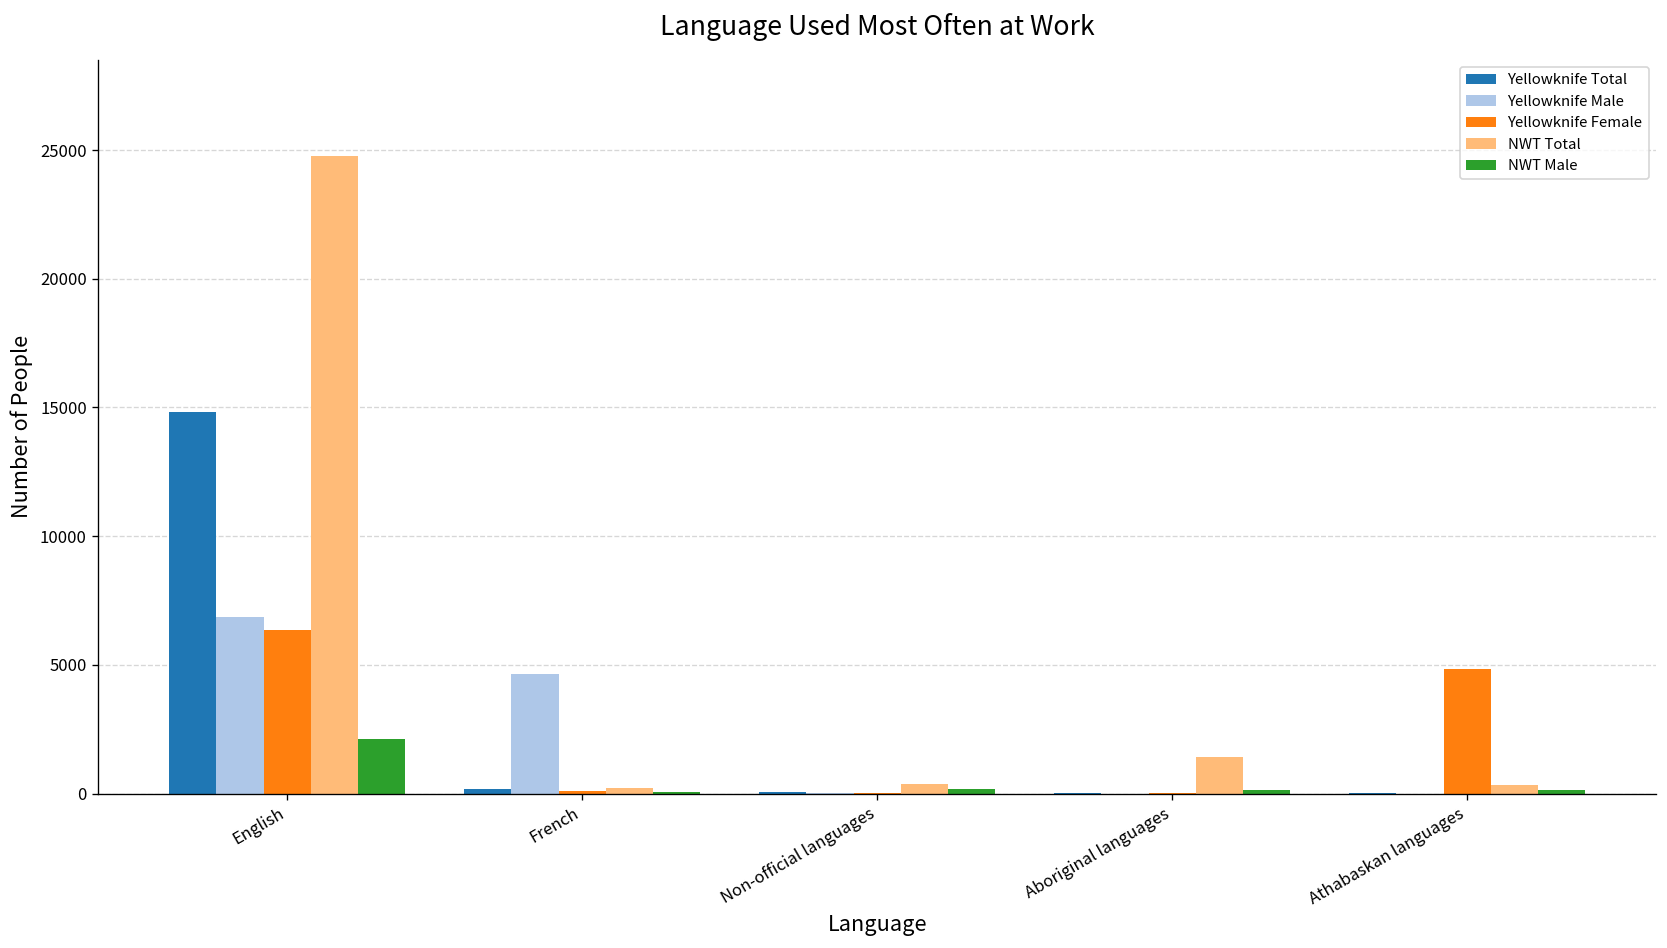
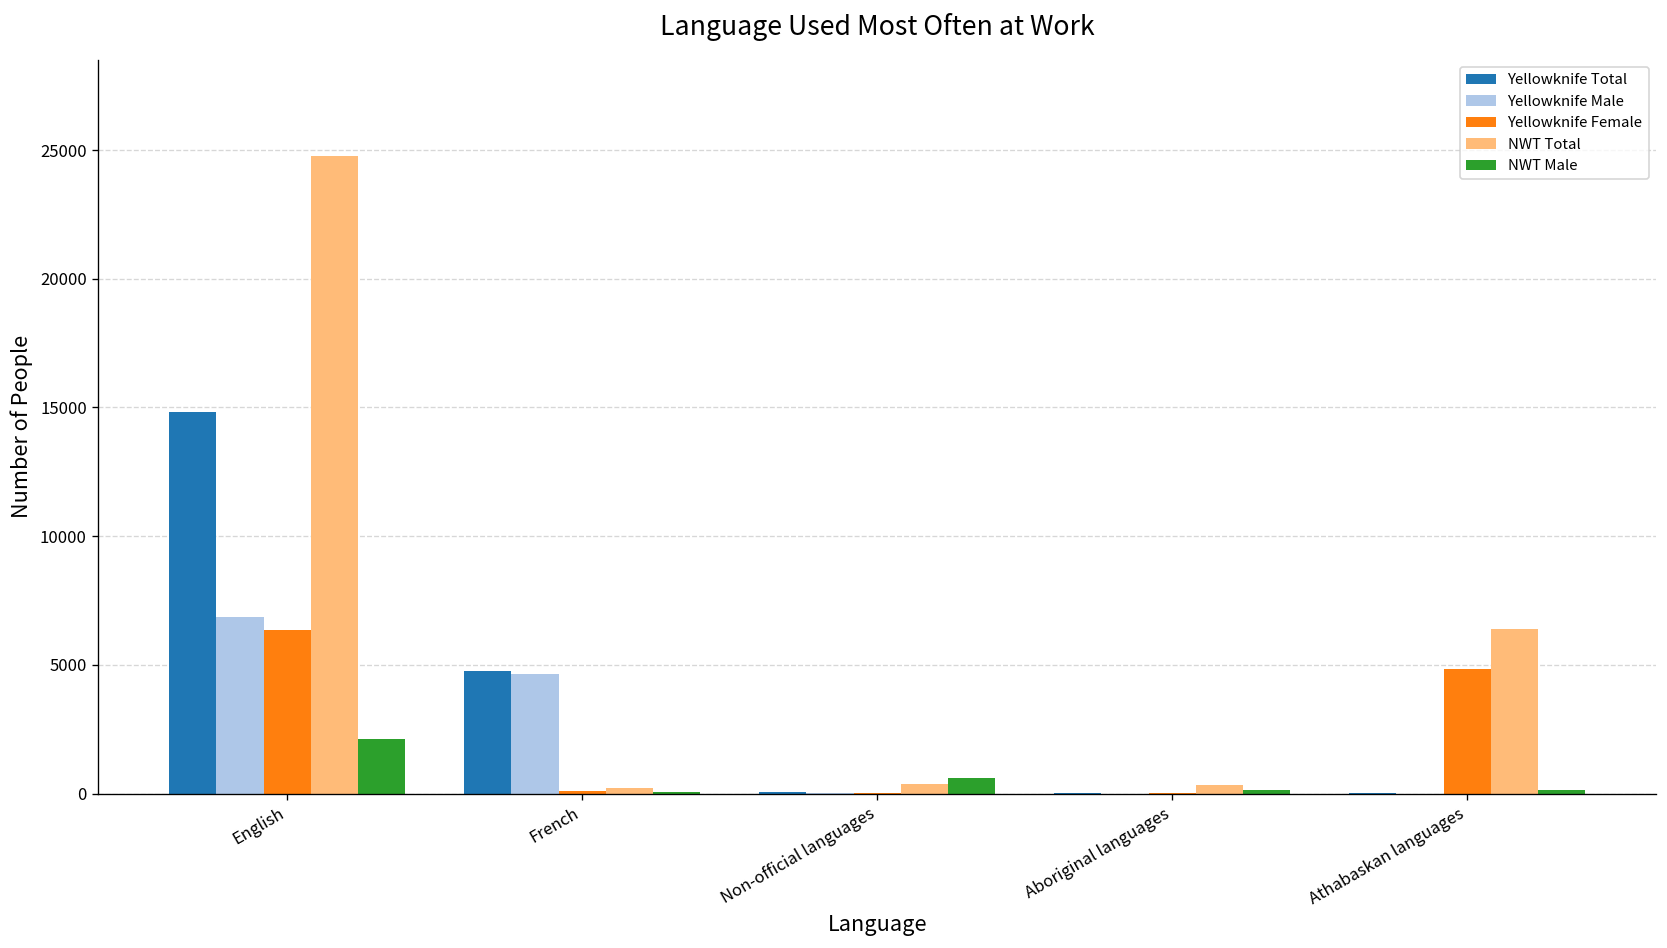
Yellowknife Total, French: 200 -> 4800
NWT Male, Non-official languages: 200 -> 600
NWT Total, Aboriginal languages: 1400 -> 300
NWT Total, Athabaskan languages: 300 -> 6400
